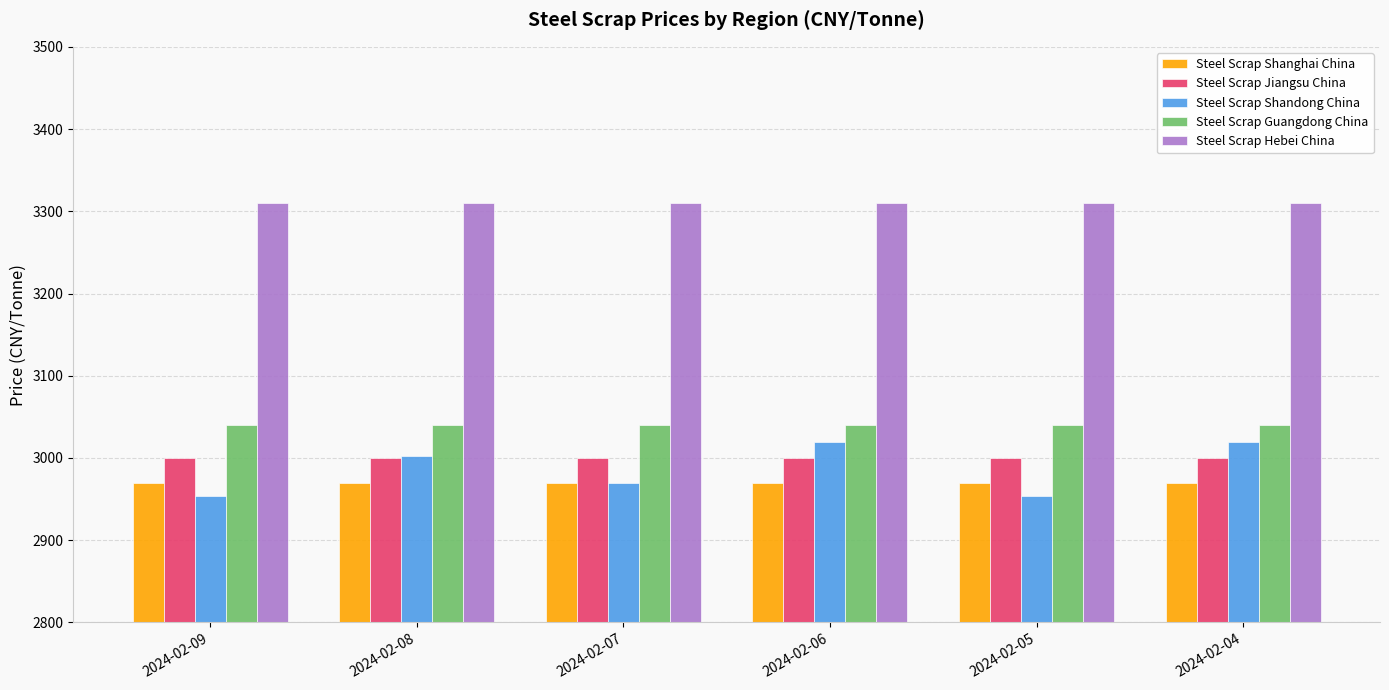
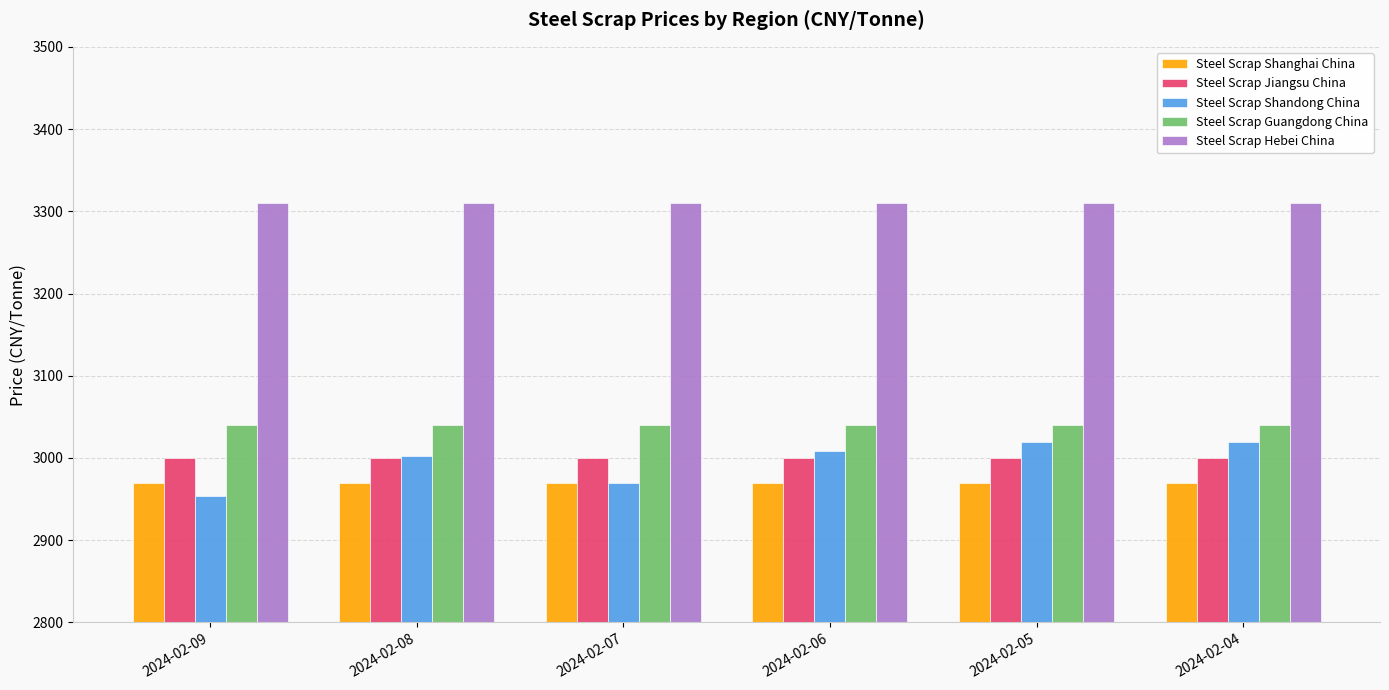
Steel Scrap Shandong China, 2024-02-06: 3020 -> 3010
Steel Scrap Shandong China, 2024-02-05: 2950 -> 3020
